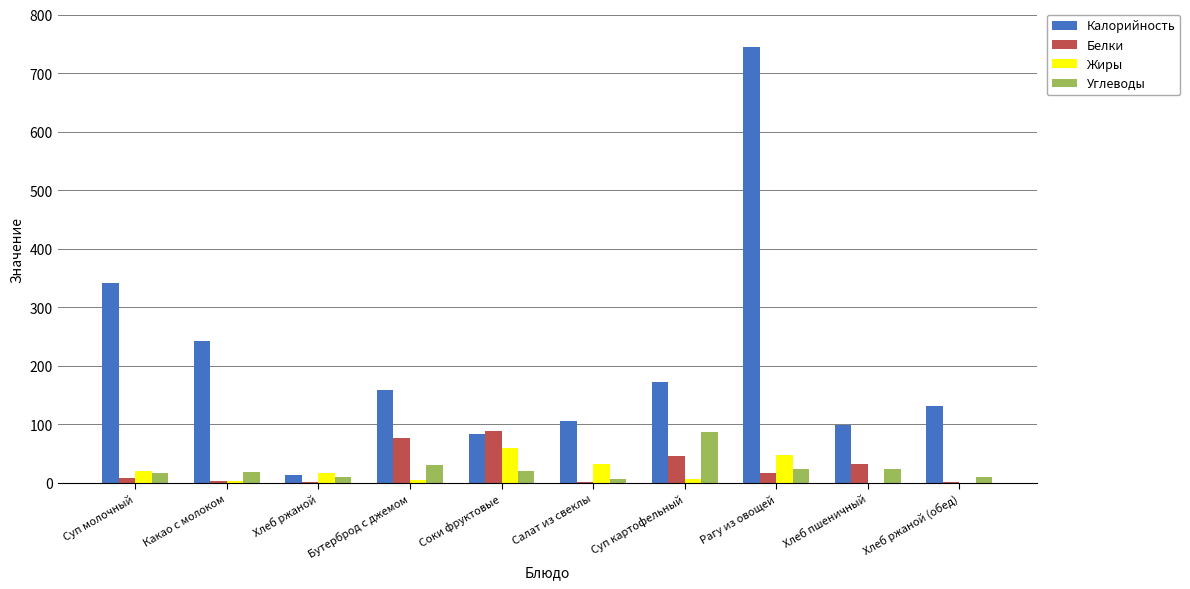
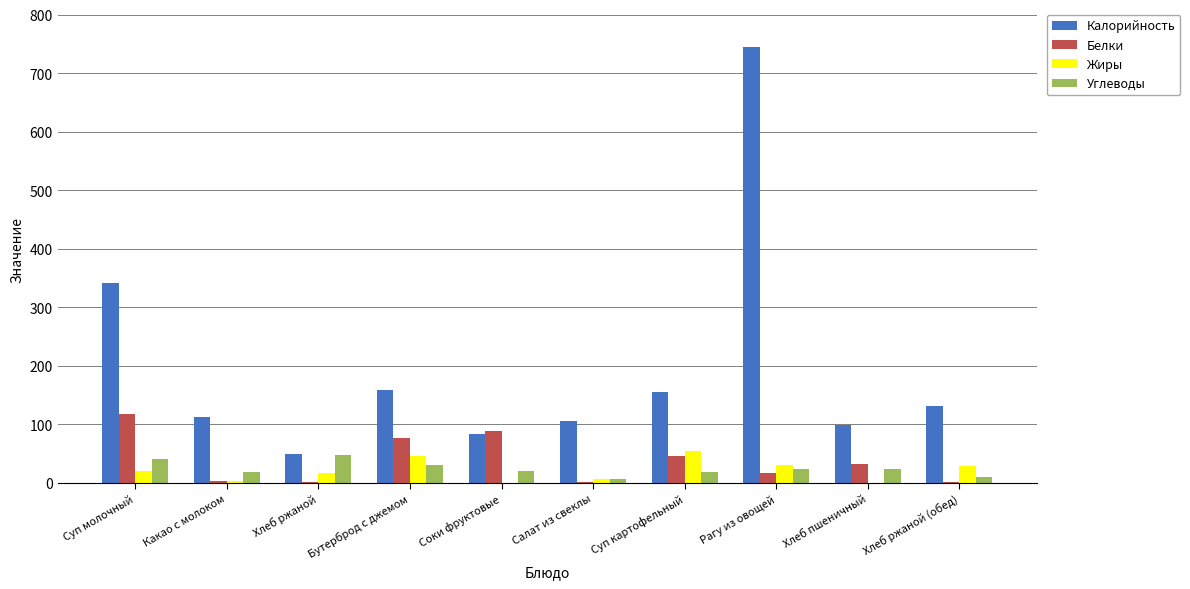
Белки, Суп молочный: 10 -> 120
Углеводы, Суп молочный: 20 -> 40
Калорийность, Какао с молоком: 240 -> 110
Калорийность, Хлеб ржаной: 10 -> 50
Углеводы, Хлеб ржаной: 10 -> 50
Жиры, Бутерброд с джемом: 10 -> 50
Жиры, Соки фруктовые: 60 -> 0
Жиры, Салат из свеклы: 30 -> 10
Калорийность, Суп картофельный: 170 -> 160
Жиры, Суп картофельный: 10 -> 50
Углеводы, Суп картофельный: 90 -> 20
Жиры, Рагу из овощей: 50 -> 30
Жиры, Хлеб ржаной (обед): 0 -> 30
